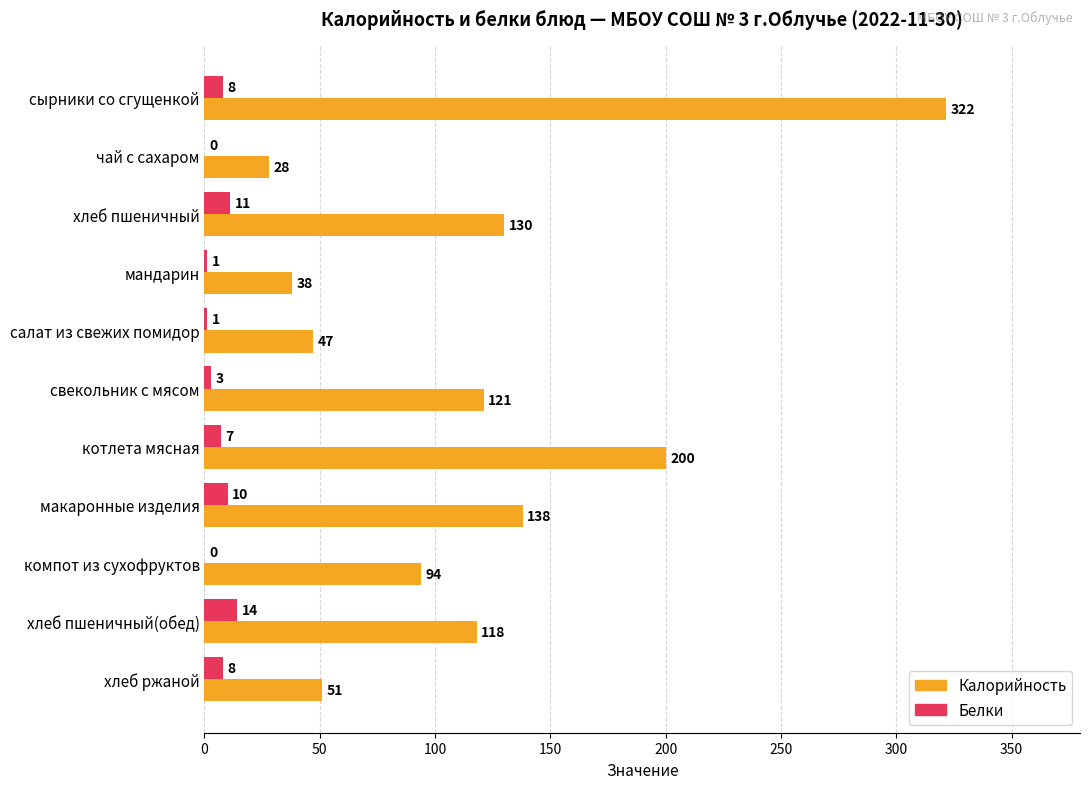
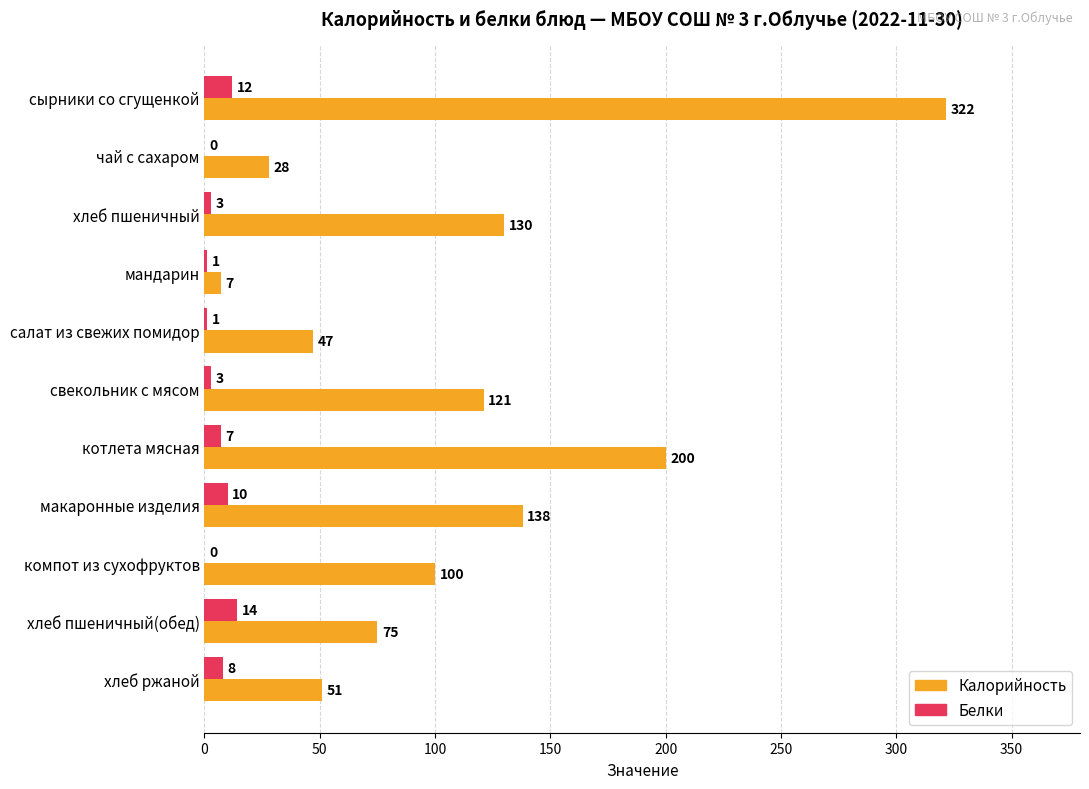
Белки, сырники со сгущенкой: 8 -> 12
Белки, хлеб пшеничный: 11 -> 3
Калорийность, мандарин: 38 -> 7
Калорийность, компот из сухофруктов: 94 -> 100
Калорийность, хлеб пшеничный(обед): 118 -> 75
